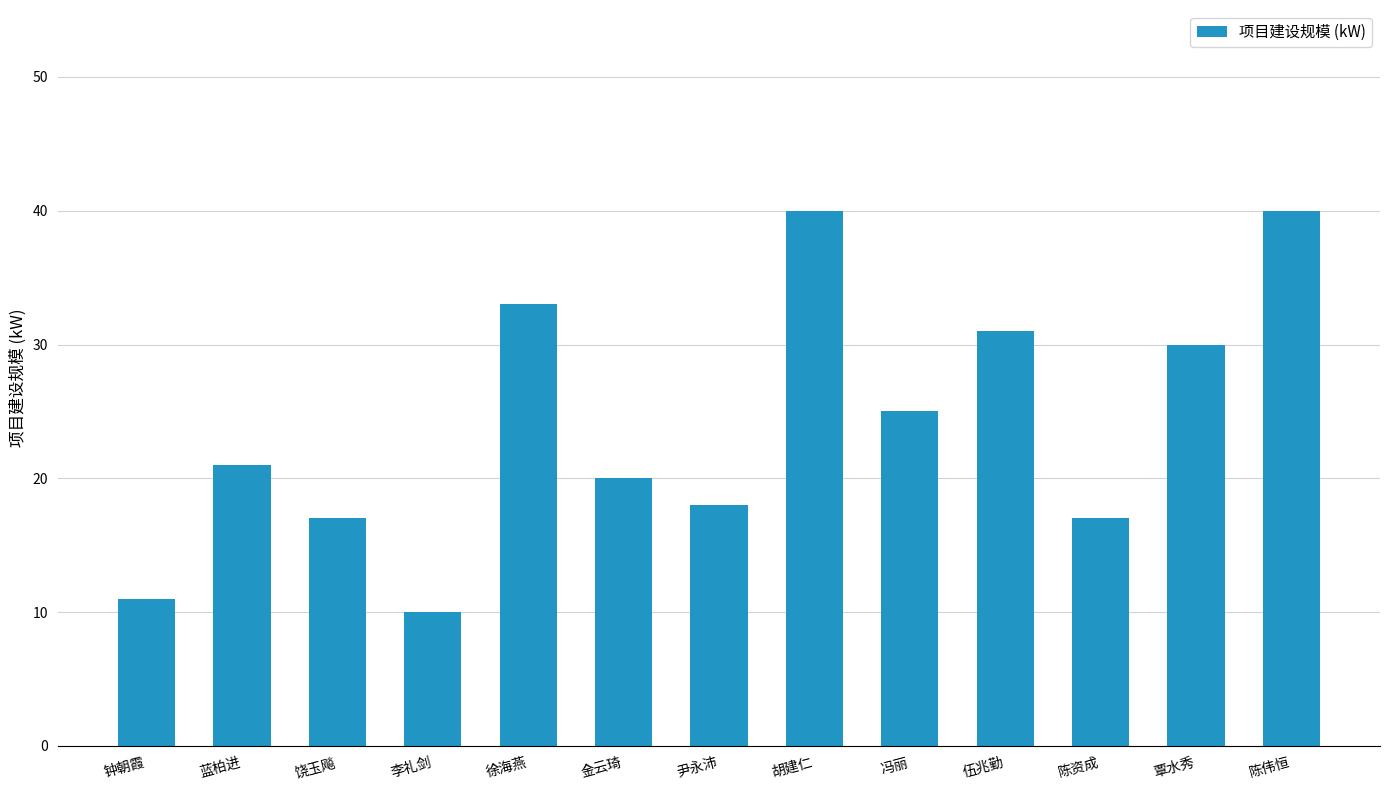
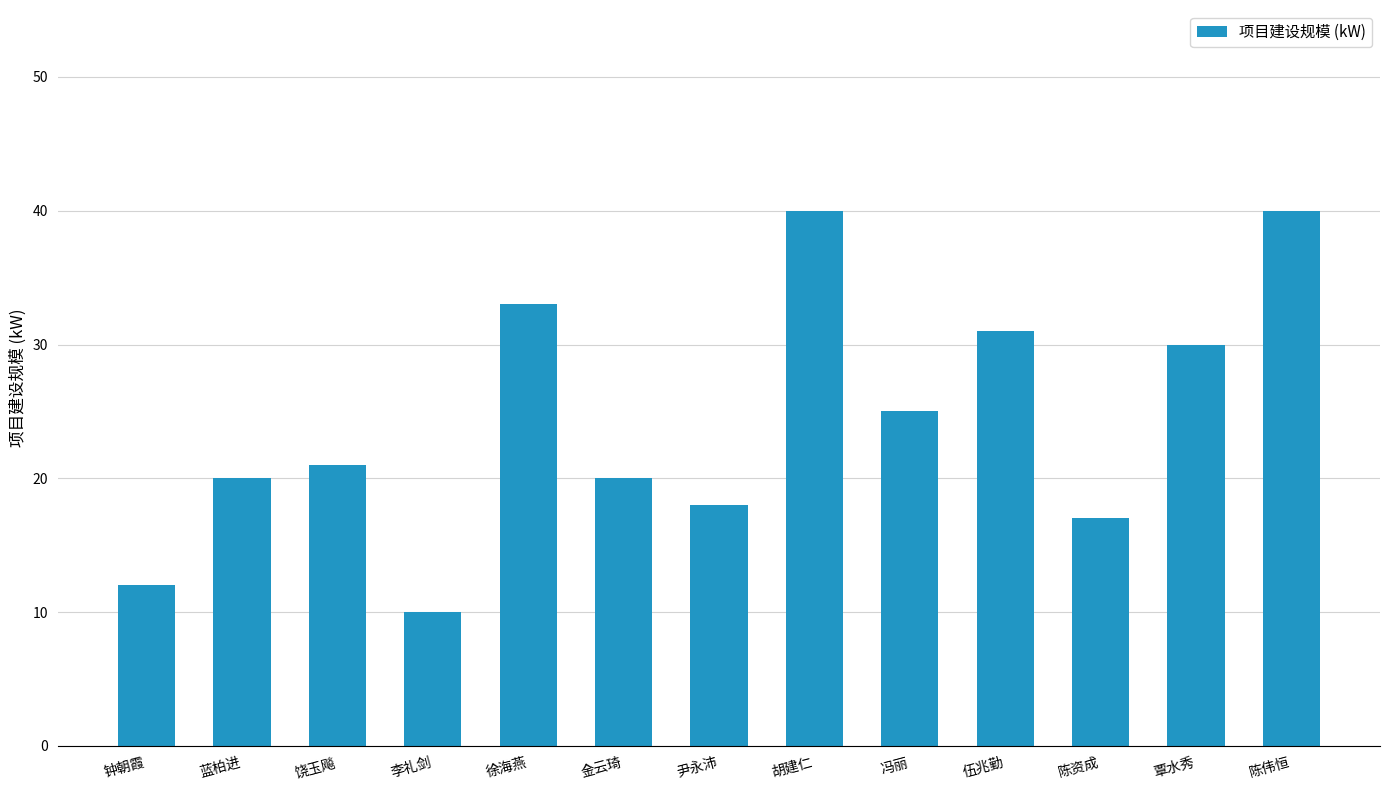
钟朝霞: 11 -> 12
蓝柏进: 21 -> 20
饶玉飚: 17 -> 21
